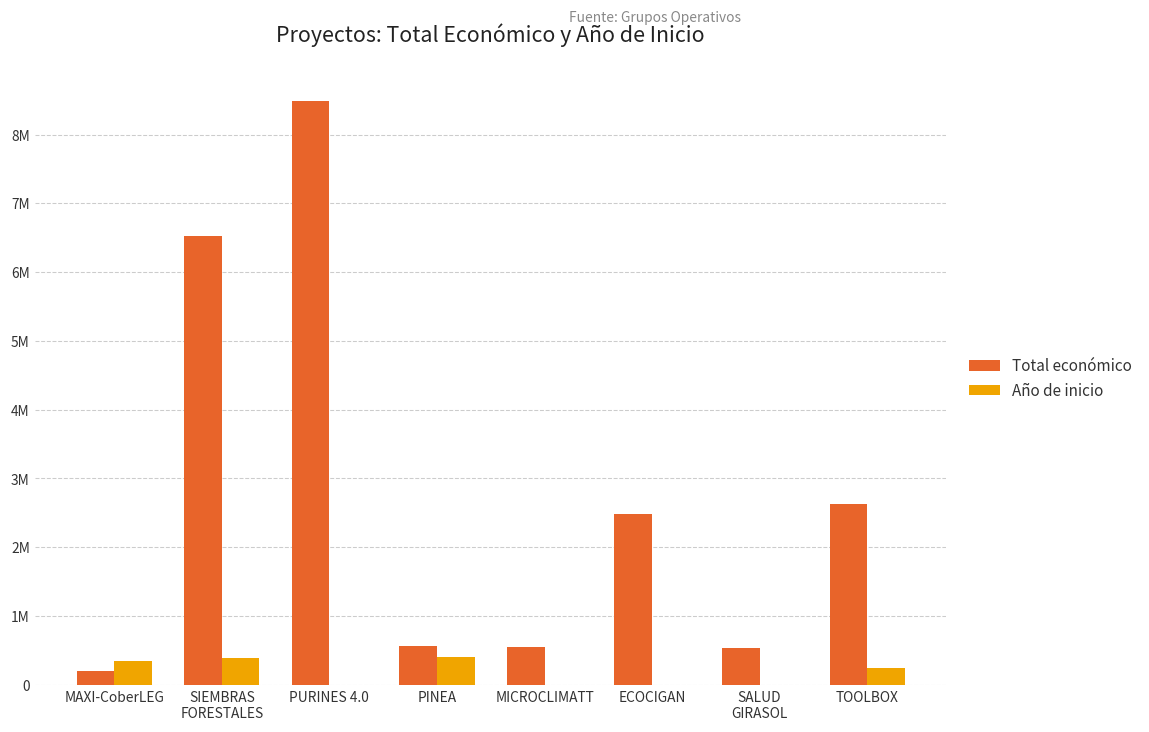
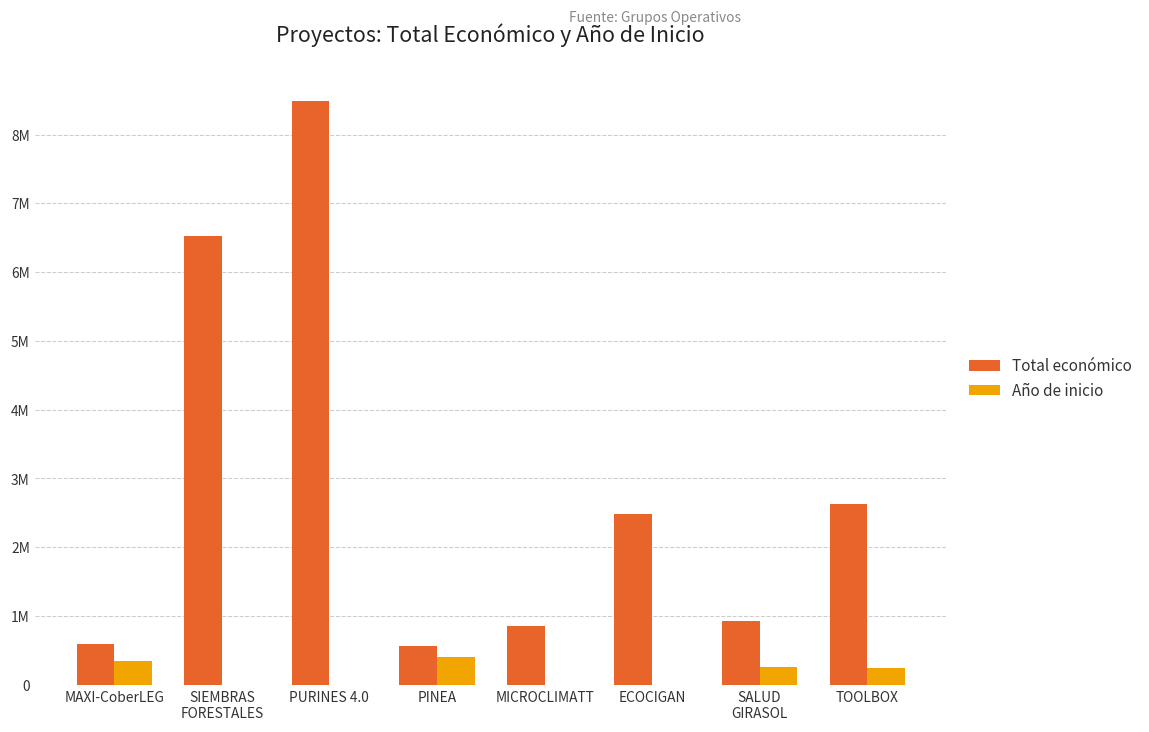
Total económico, MAXI-CoberLEG: 200000 -> 600000
Año de inicio, SIEMBRAS FORESTALES: 400000 -> 0
Total económico, MICROCLIMATT: 500000 -> 800000
Total económico, SALUD GIRASOL: 500000 -> 900000
Año de inicio, SALUD GIRASOL: 0 -> 300000
